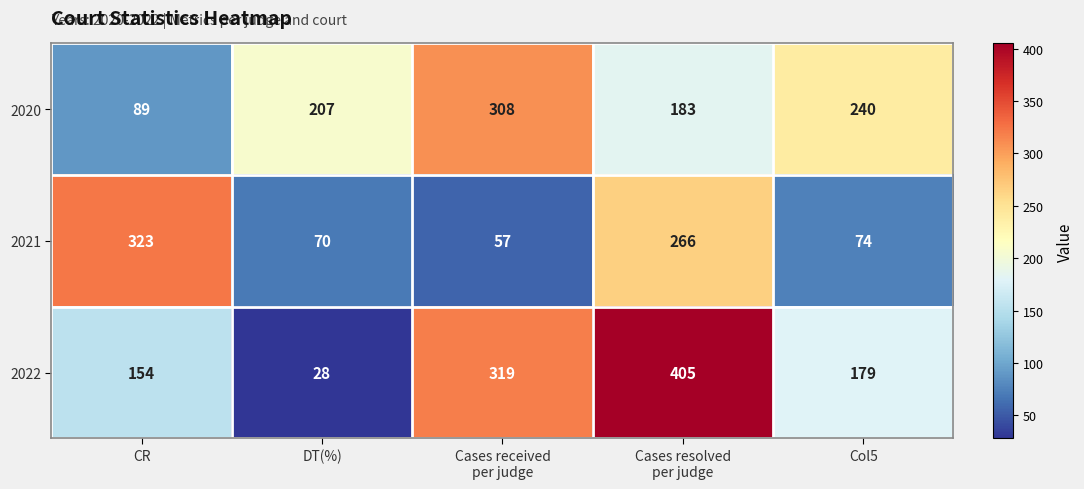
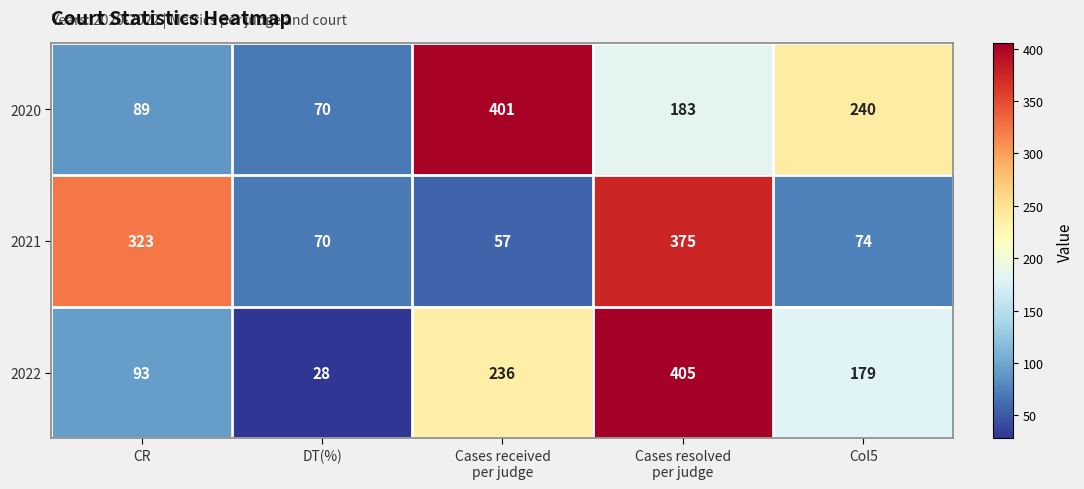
2020, DT(%): 207 -> 70
2020, Cases received per judge: 308 -> 401
2021, Cases resolved per judge: 266 -> 375
2022, CR: 154 -> 93
2022, Cases received per judge: 319 -> 236
